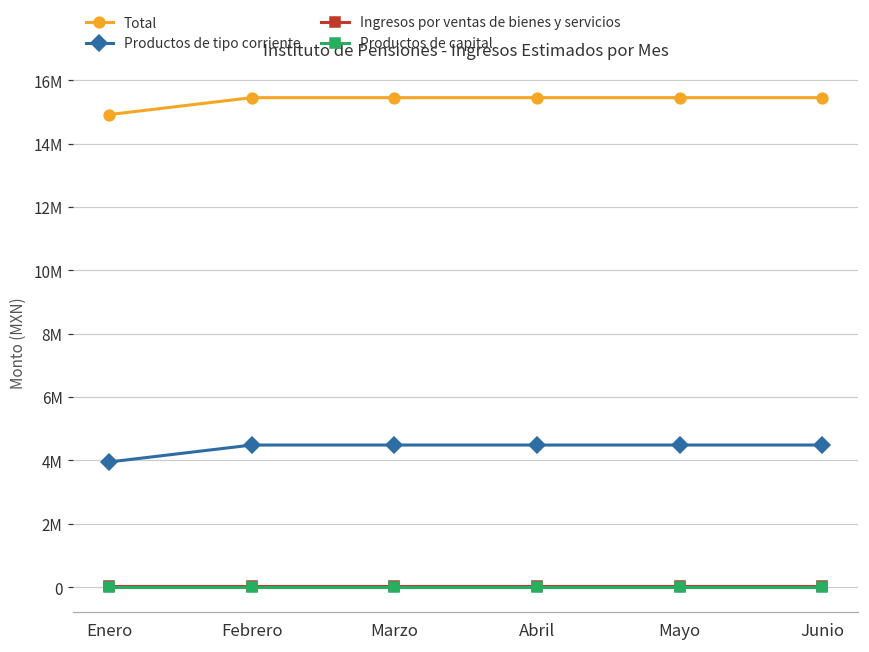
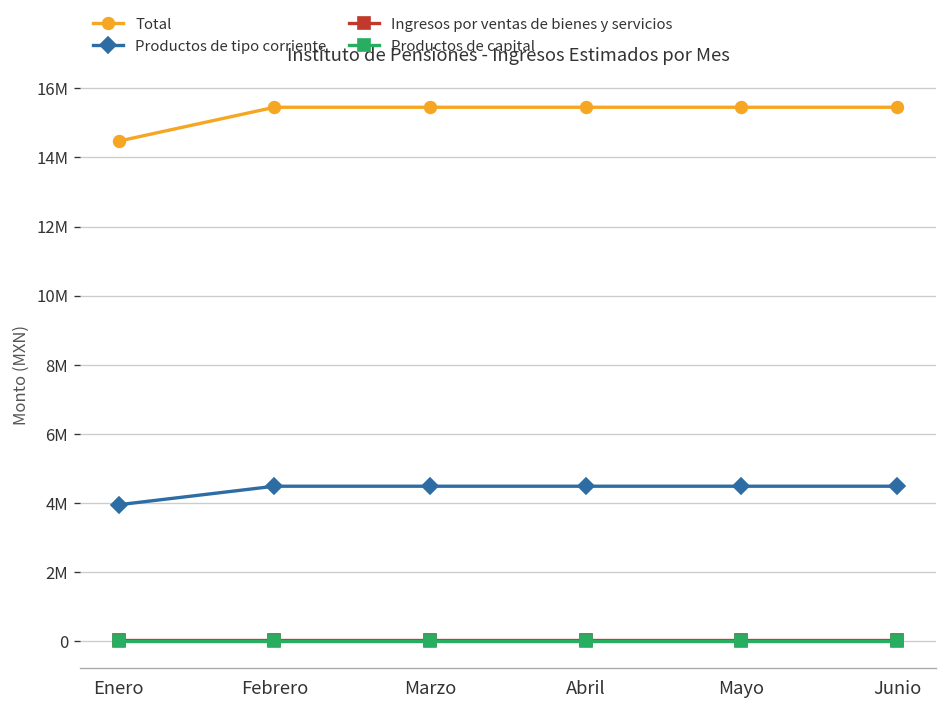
Total, Enero: 14900000 -> 14500000
